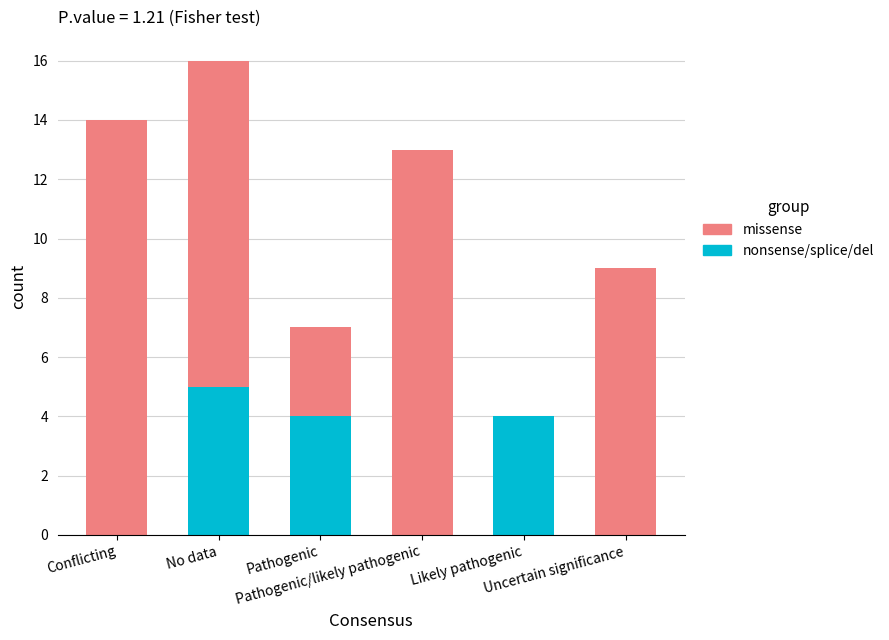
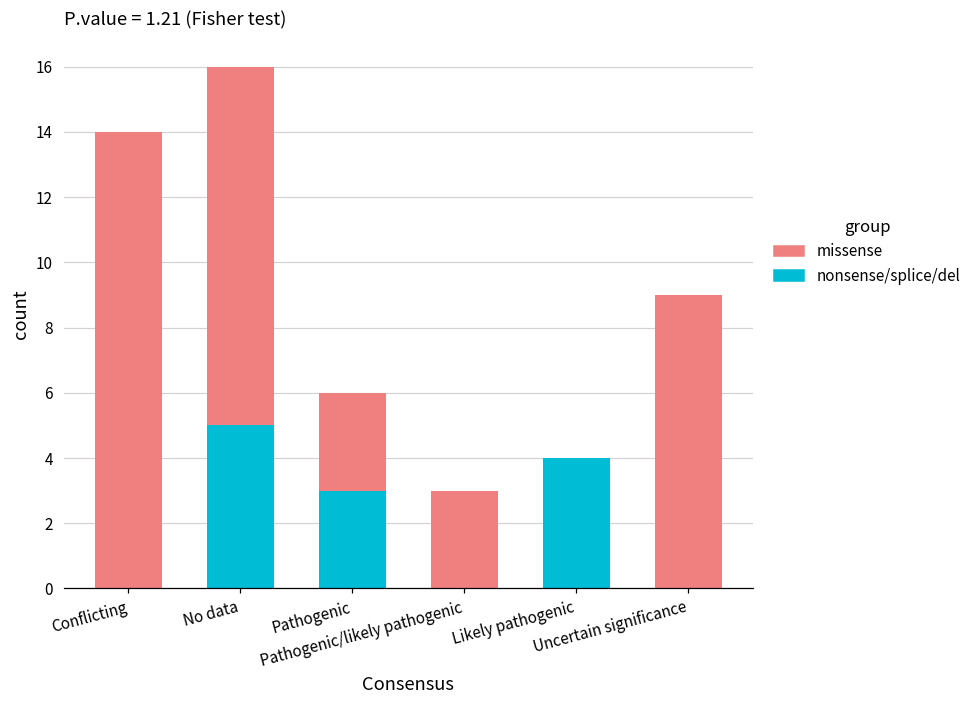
nonsense/splice/del, Pathogenic: 4 -> 3
missense, Pathogenic/likely pathogenic: 13 -> 3
